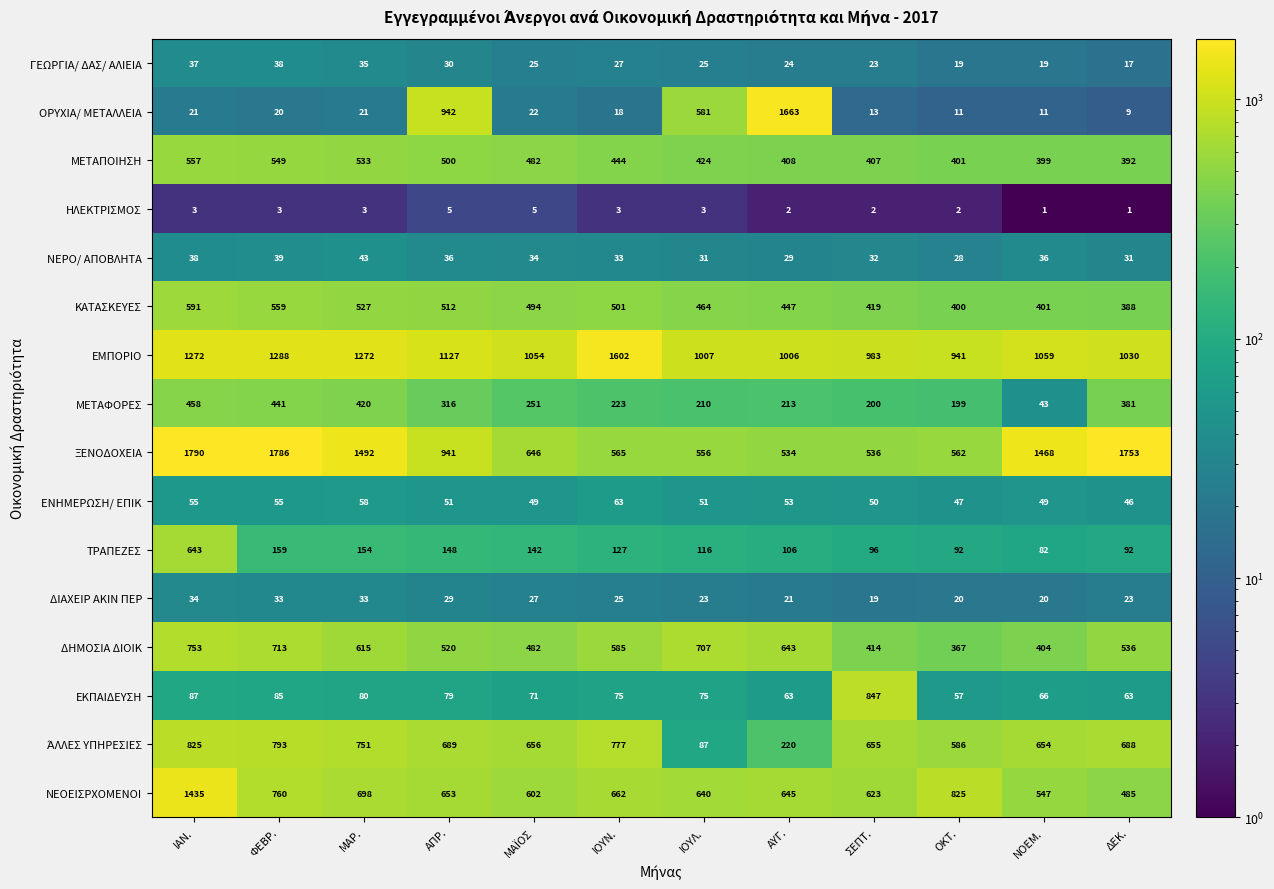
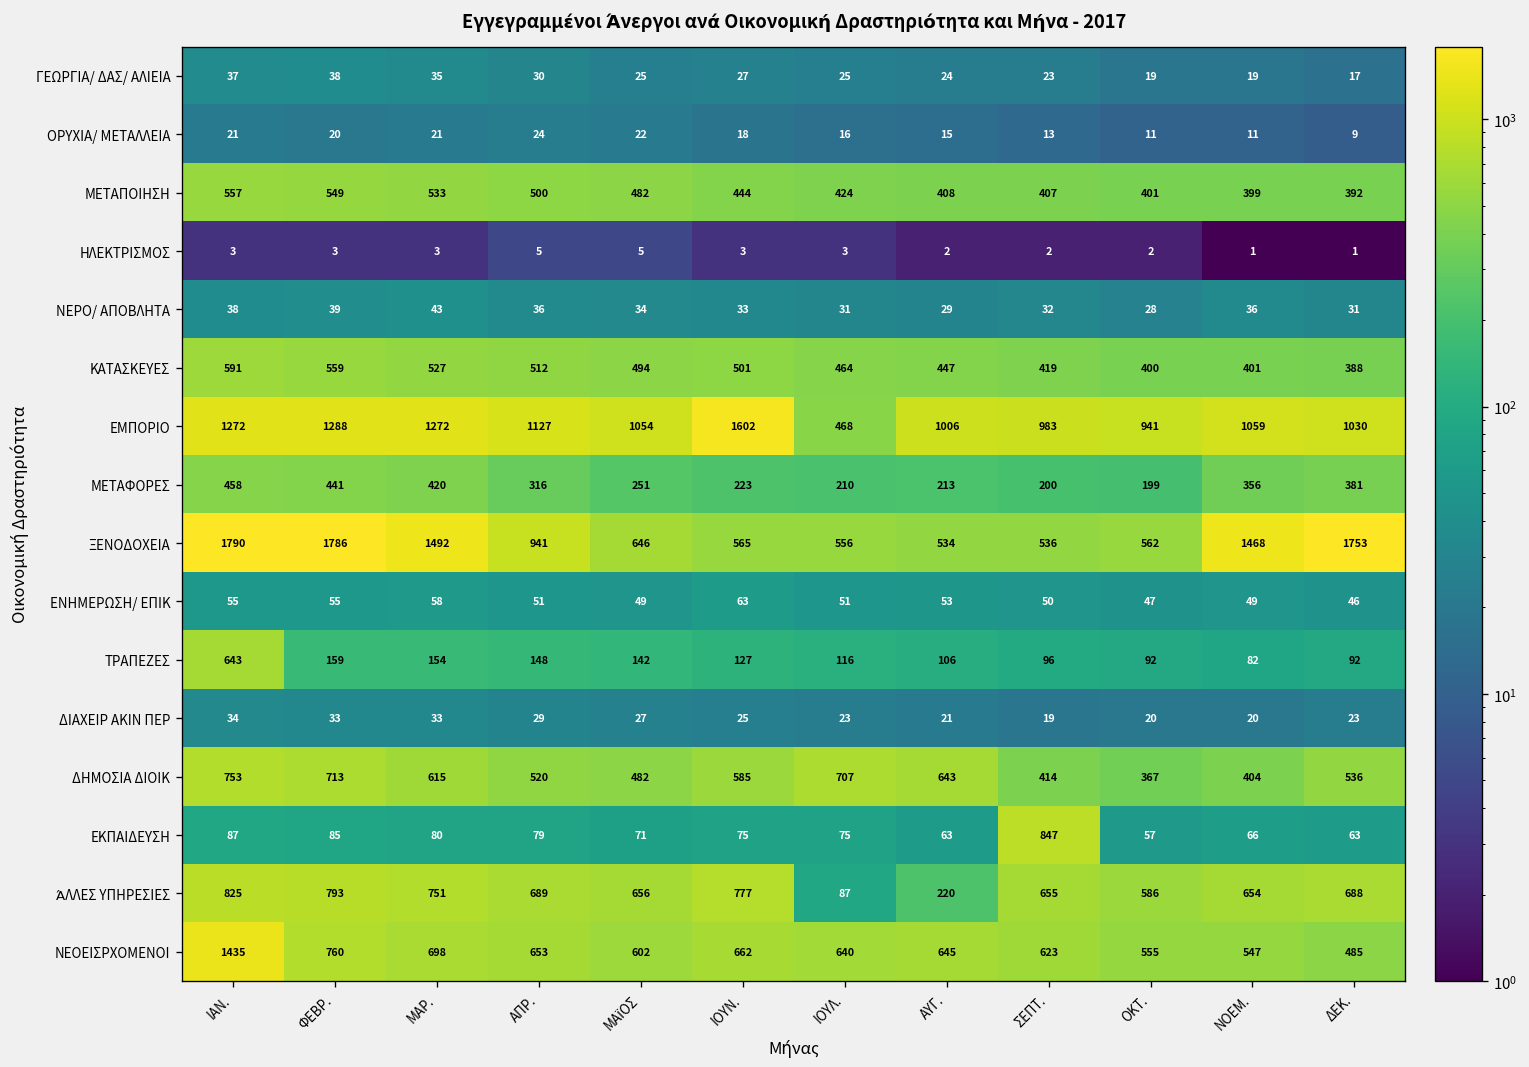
ΟΡΥΧΙΑ/ ΜΕΤΑΛΛΕΙΑ, ΑΠΡ.: 942 -> 24
ΟΡΥΧΙΑ/ ΜΕΤΑΛΛΕΙΑ, ΙΟΥΛ.: 581 -> 16
ΟΡΥΧΙΑ/ ΜΕΤΑΛΛΕΙΑ, ΑΥΓ.: 1663 -> 15
ΕΜΠΟΡΙΟ, ΙΟΥΛ.: 1007 -> 468
ΜΕΤΑΦΟΡΕΣ, ΝΟΕΜ.: 43 -> 356
ΝΕΟΕΙΣΡΧΟΜΕΝΟΙ, ΟΚΤ.: 825 -> 555
